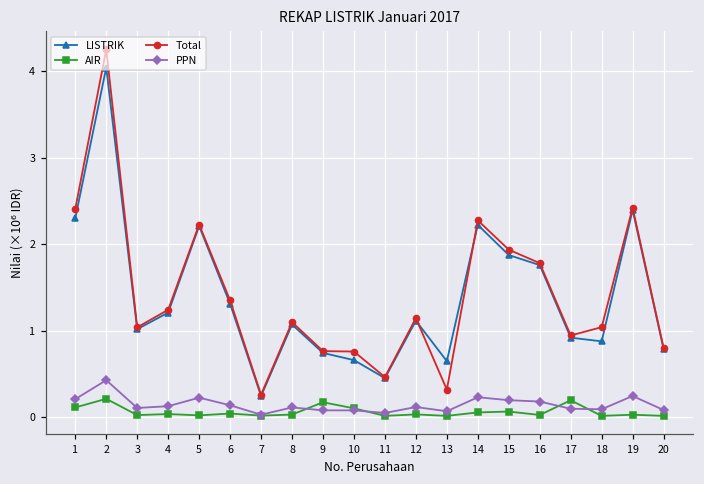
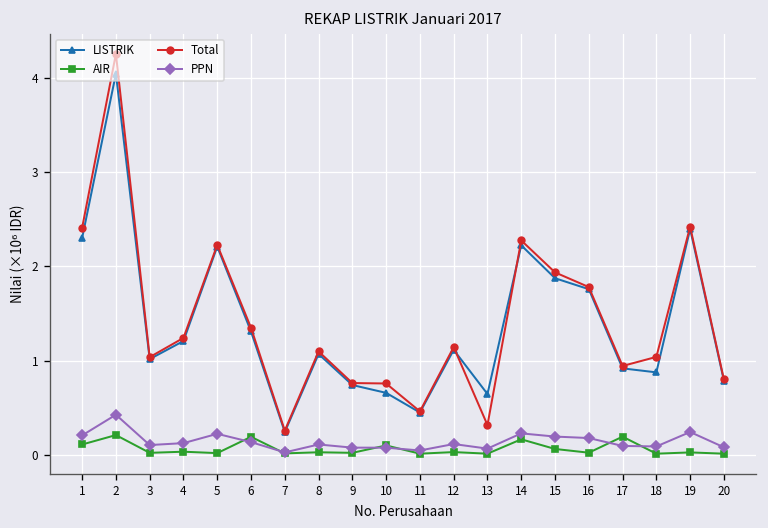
AIR, 6: 0.0 -> 0.2
AIR, 9: 0.2 -> 0.0
AIR, 14: 0.1 -> 0.2
